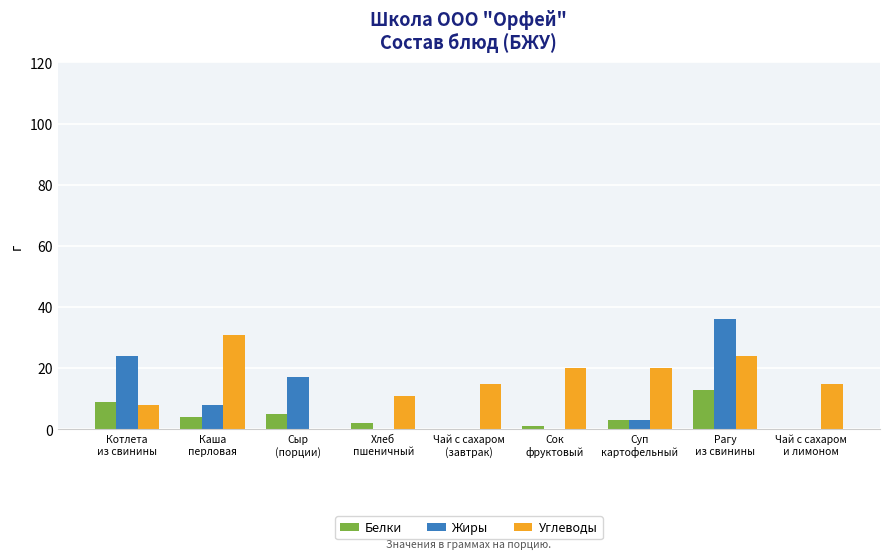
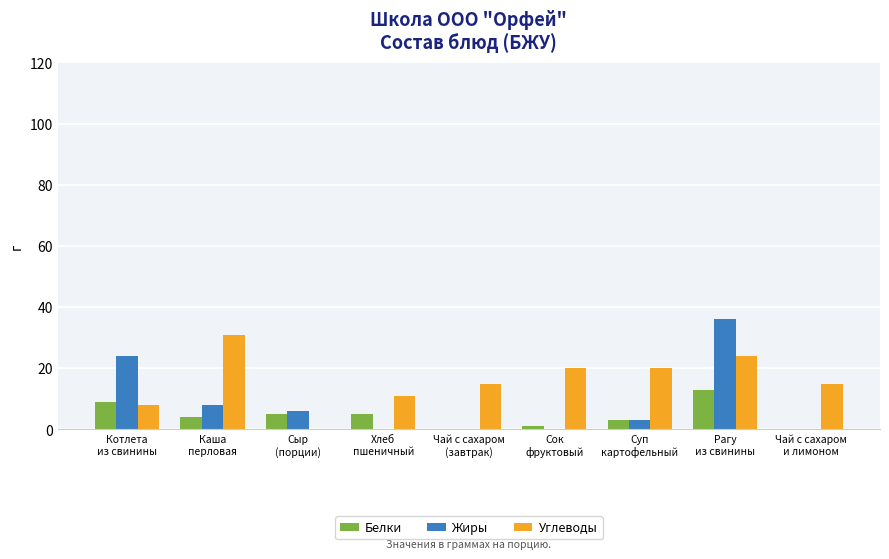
Жиры, Сыр (порции): 17 -> 6
Белки, Хлеб пшеничный: 2 -> 5
